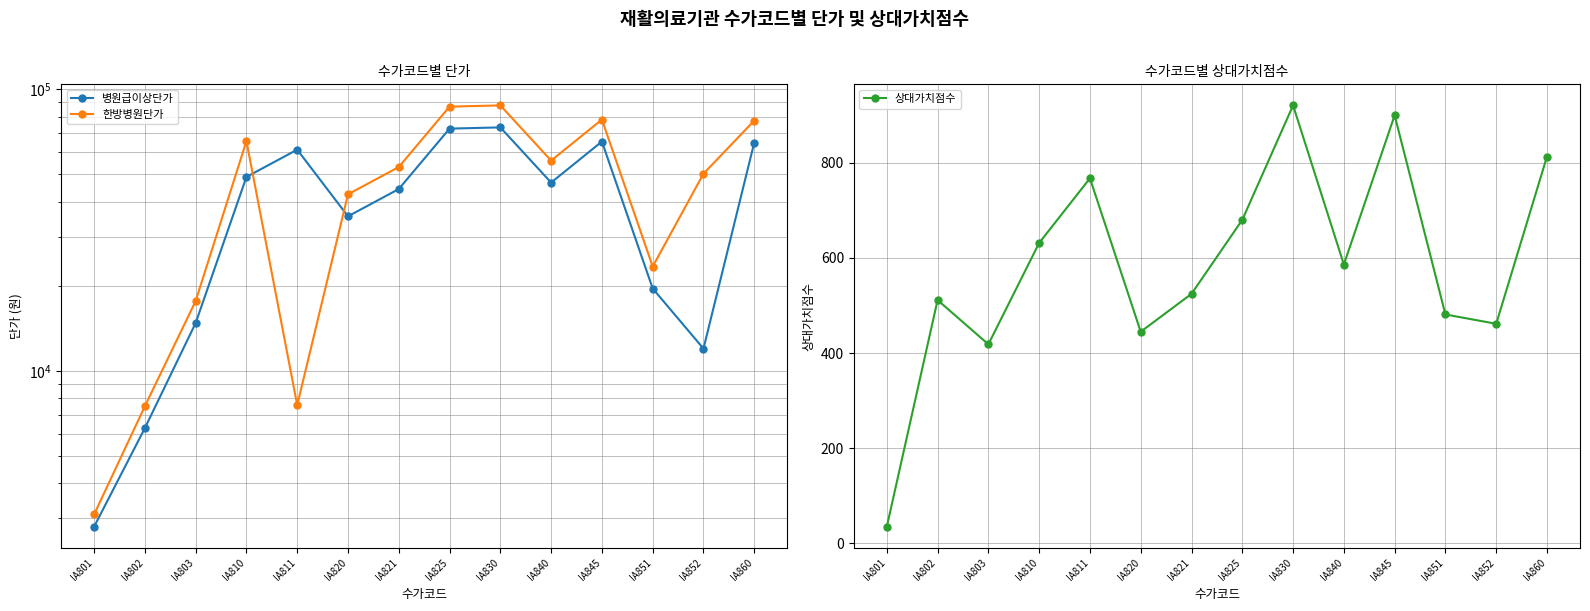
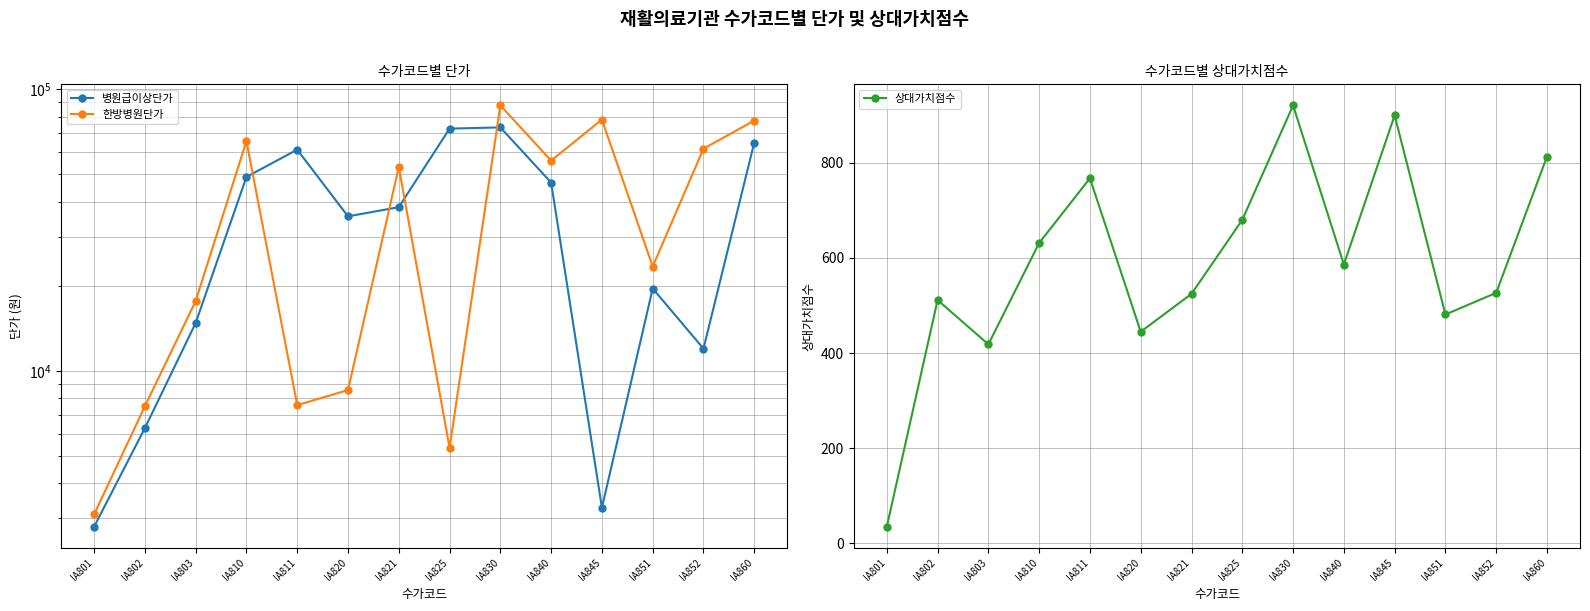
수가코드별 단가, 한방병원단가, IA820: 42000 -> 8600
수가코드별 단가, 병원급이상단가, IA821: 44000 -> 38000
수가코드별 단가, 한방병원단가, IA825: 87000 -> 5300
수가코드별 단가, 병원급이상단가, IA845: 65000 -> 3300
수가코드별 단가, 한방병원단가, IA852: 50000 -> 62000
수가코드별 상대가치점수, IA852: 460 -> 530
